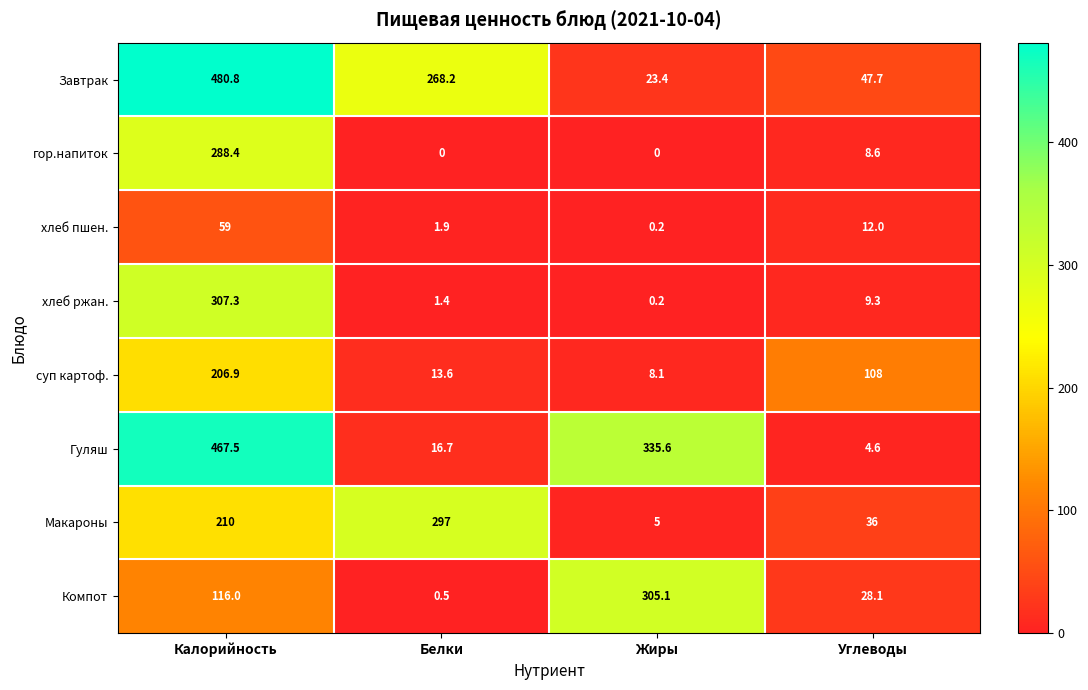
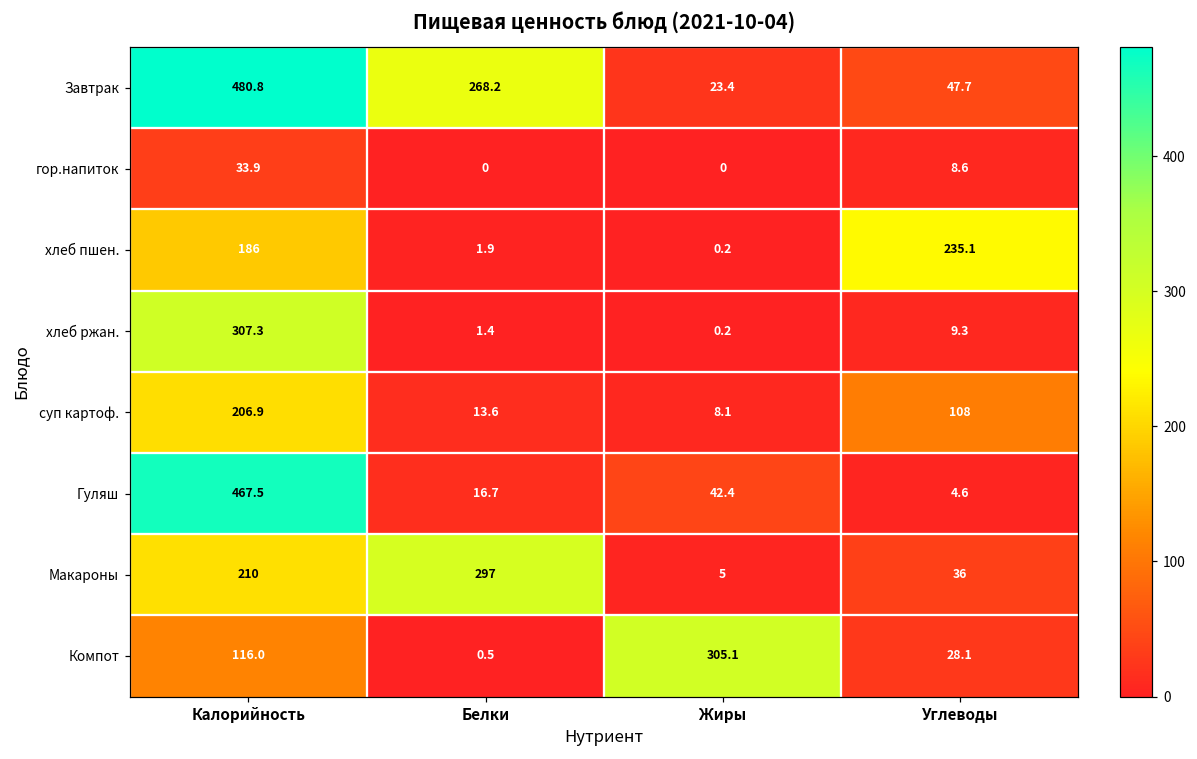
гор.напиток, Калорийность: 288.4 -> 33.9
хлеб пшен., Калорийность: 59 -> 186
хлеб пшен., Углеводы: 12.0 -> 235.1
Гуляш, Жиры: 335.6 -> 42.4
